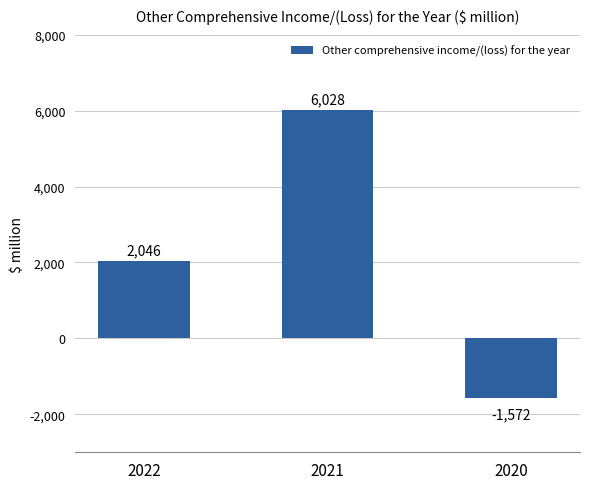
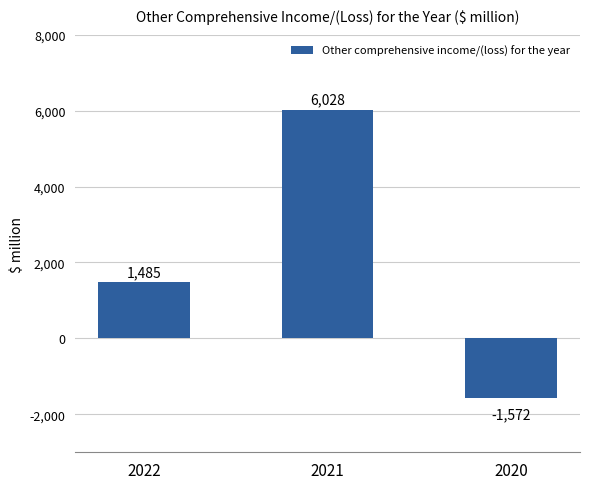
2022: 2,046 -> 1,485
